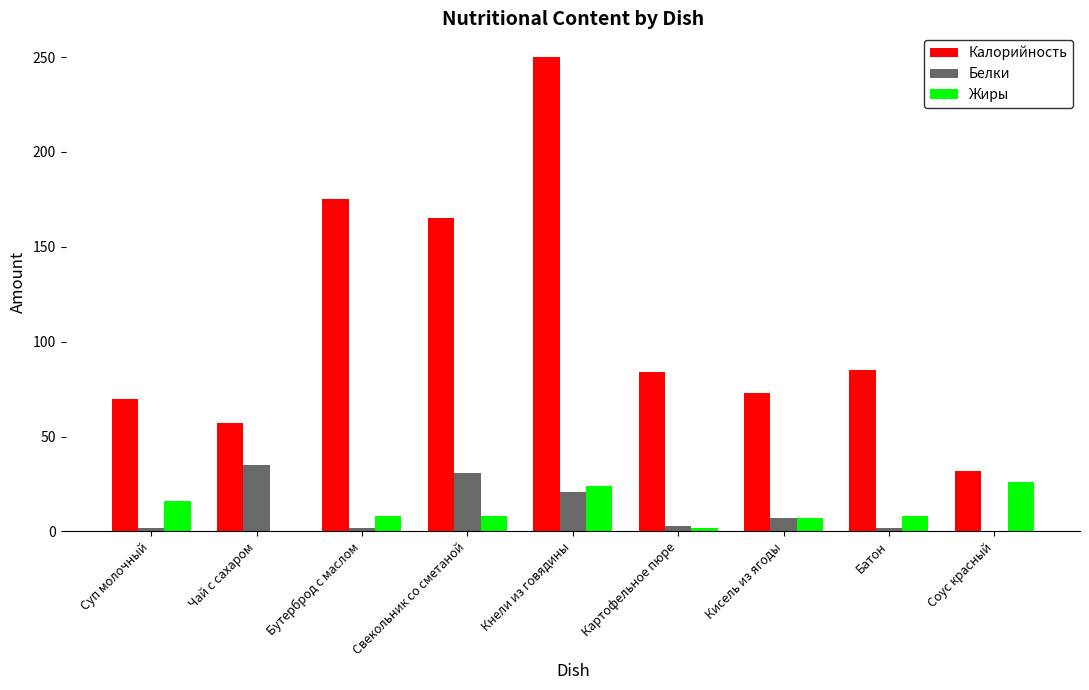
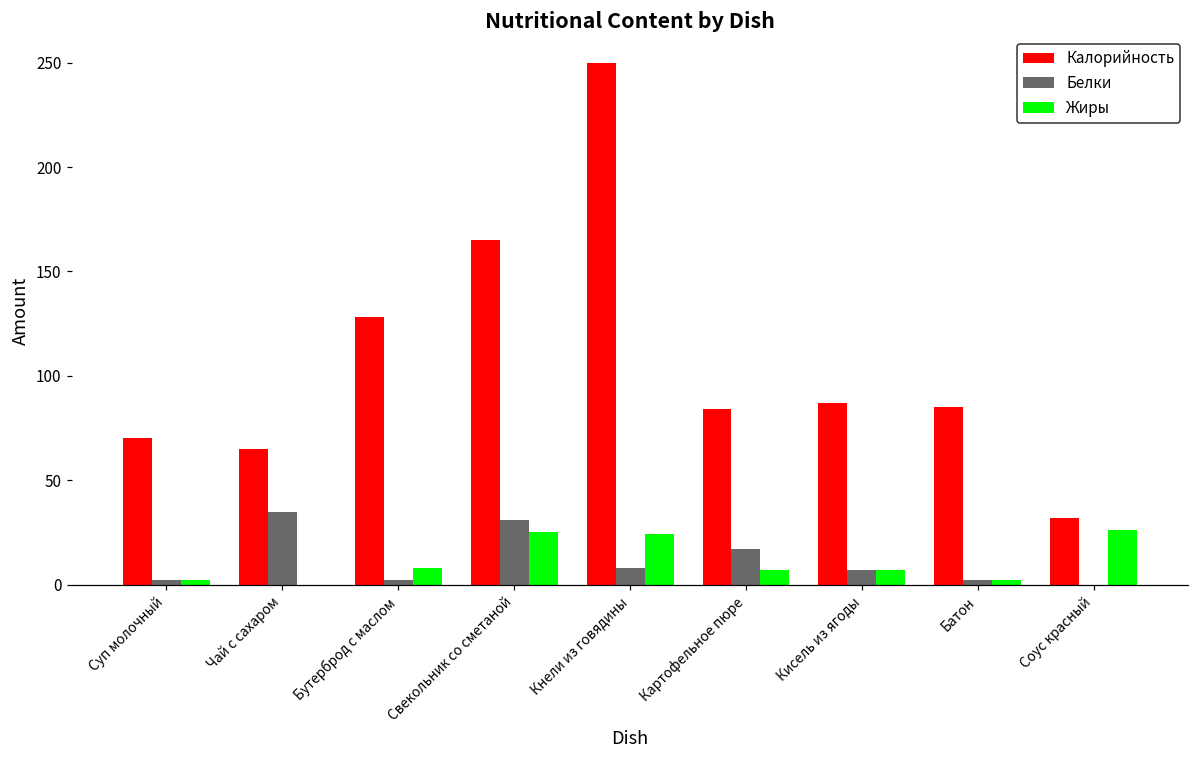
Жиры, Суп молочный: 16 -> 2
Калорийность, Чай с сахаром: 57 -> 65
Калорийность, Бутерброд с маслом: 175 -> 128
Жиры, Свекольник со сметаной: 8 -> 25
Белки, Кнели из говядины: 21 -> 8
Белки, Картофельное пюре: 3 -> 17
Жиры, Картофельное пюре: 2 -> 7
Калорийность, Кисель из ягоды: 73 -> 87
Жиры, Батон: 8 -> 2
